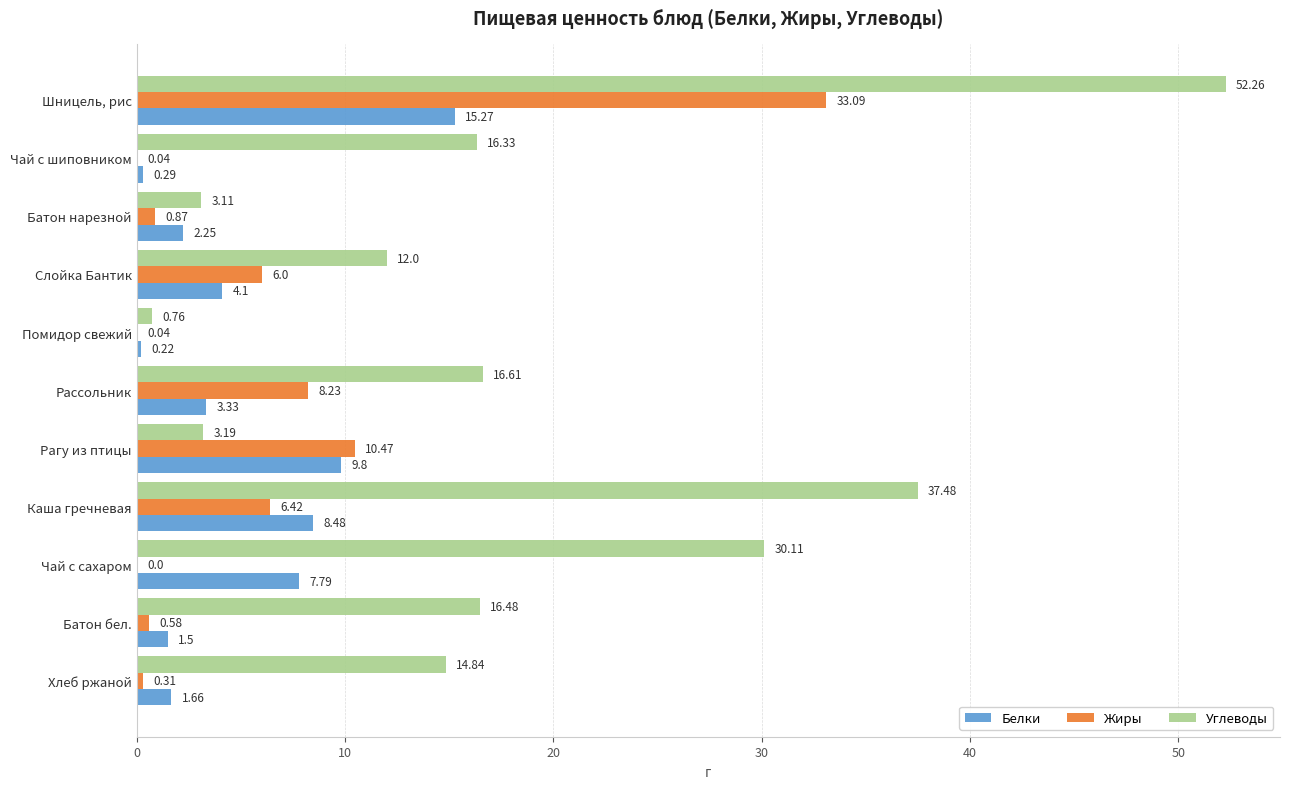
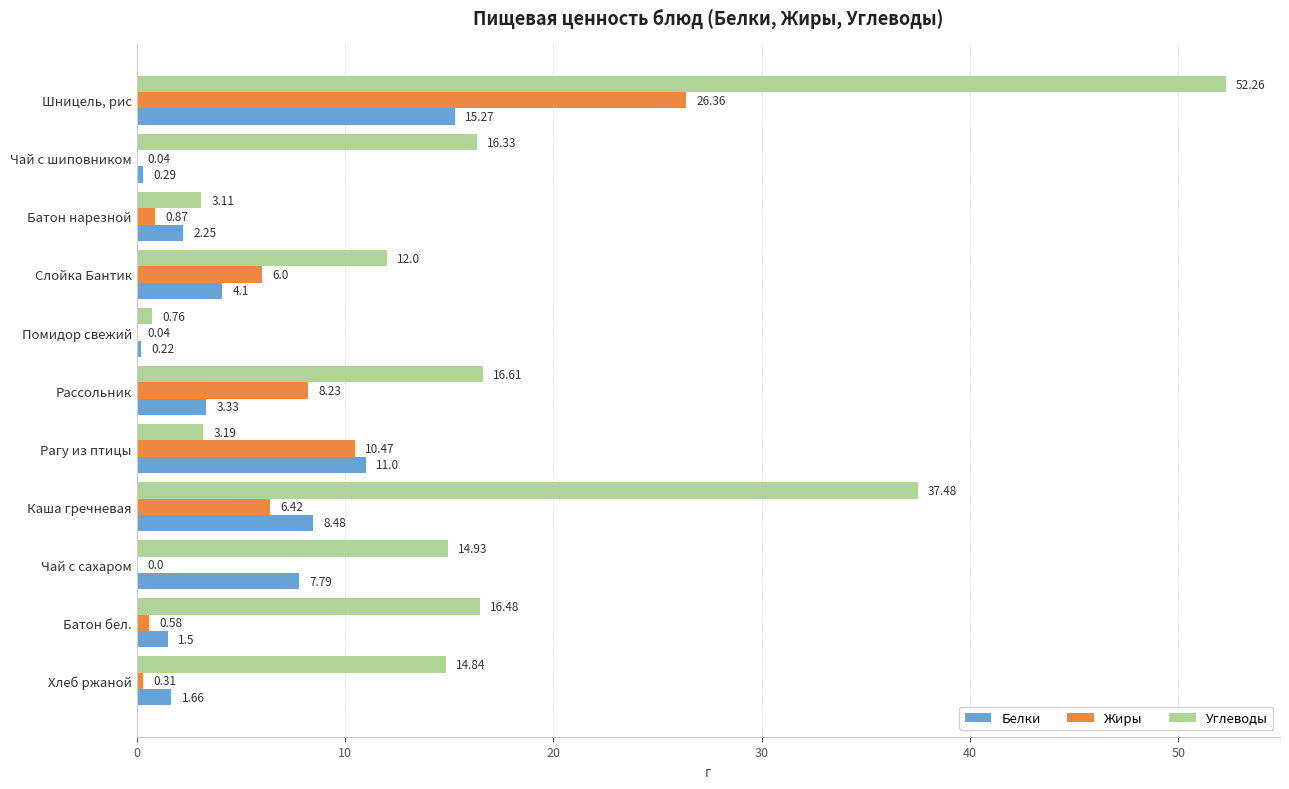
Жиры, Шницель, рис: 33.09 -> 26.36
Белки, Рагу из птицы: 9.8 -> 11.0
Углеводы, Чай с сахаром: 30.11 -> 14.93
